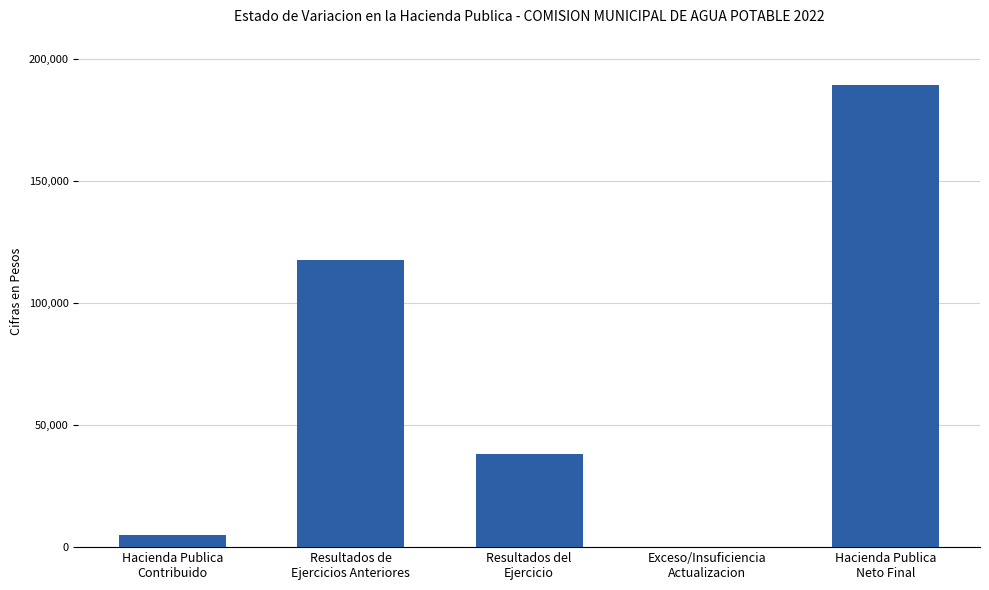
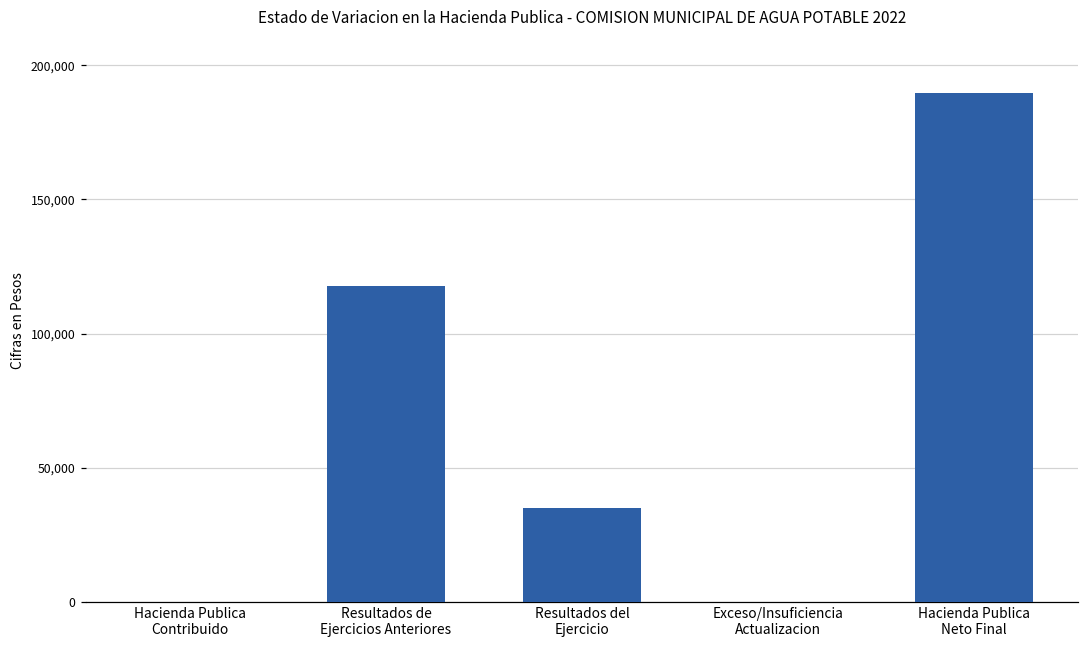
Hacienda Publica Contribuido: 5,000 -> 0
Resultados del Ejercicio: 38,000 -> 35,000
